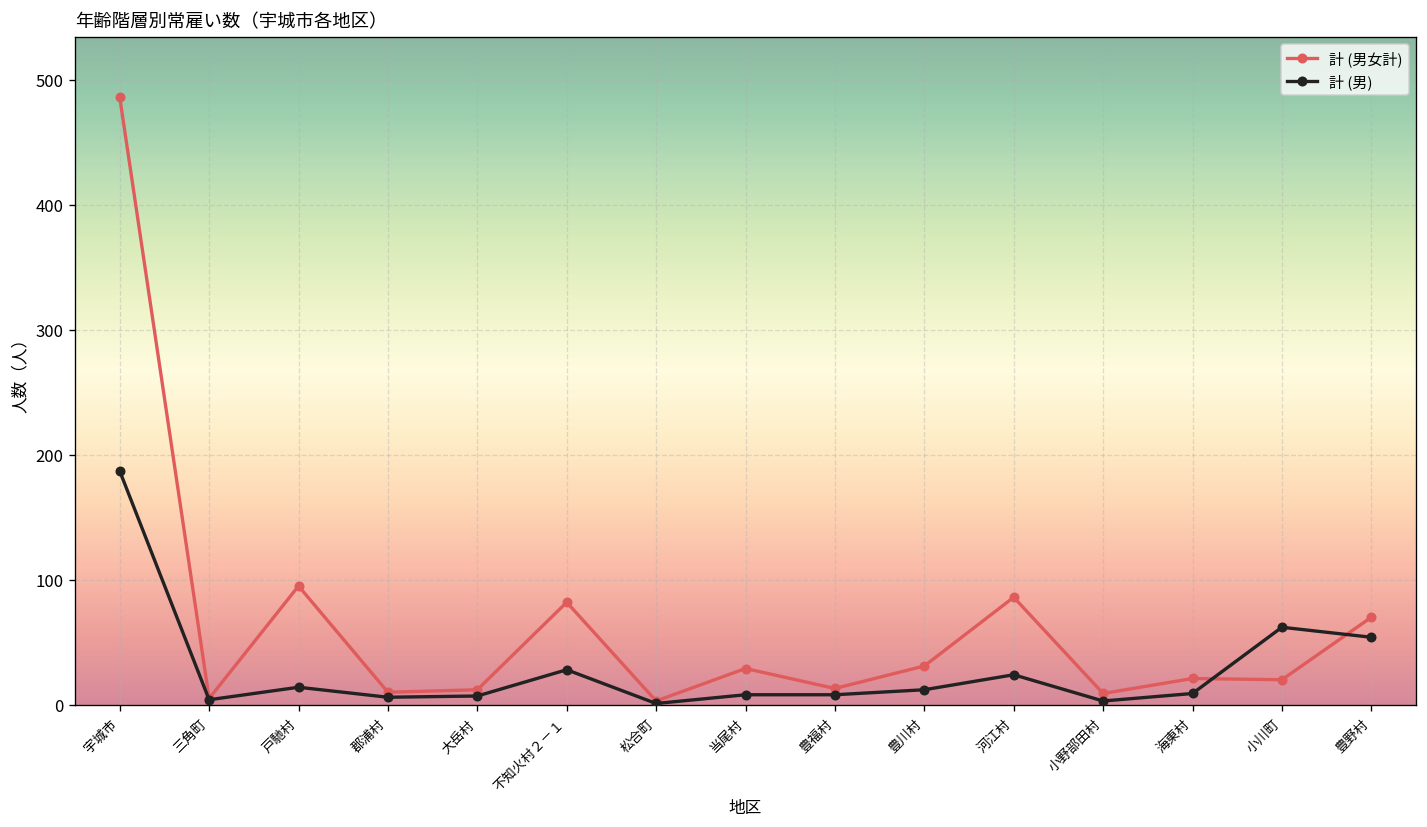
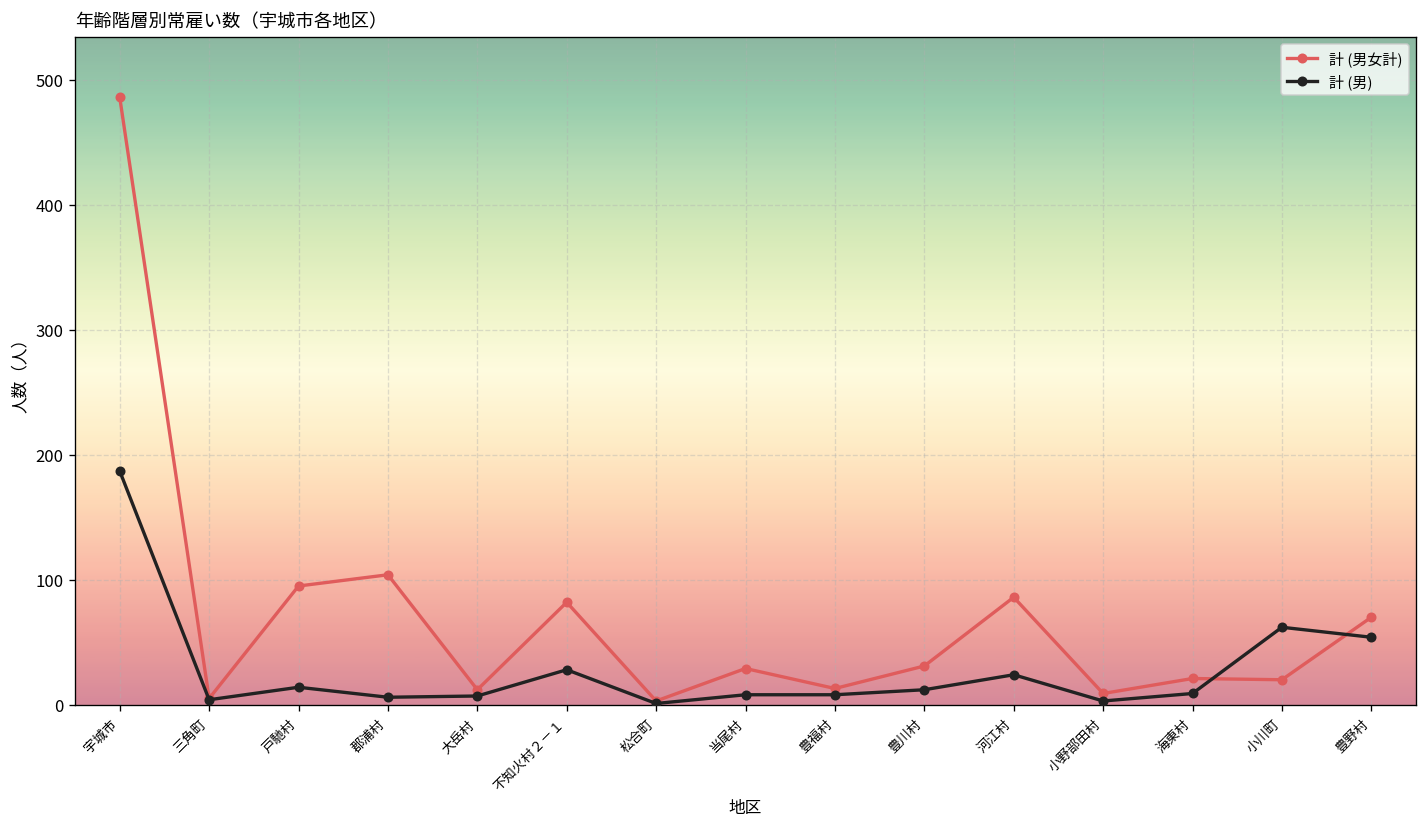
計 (男女計), 郡浦村: 10 -> 104
